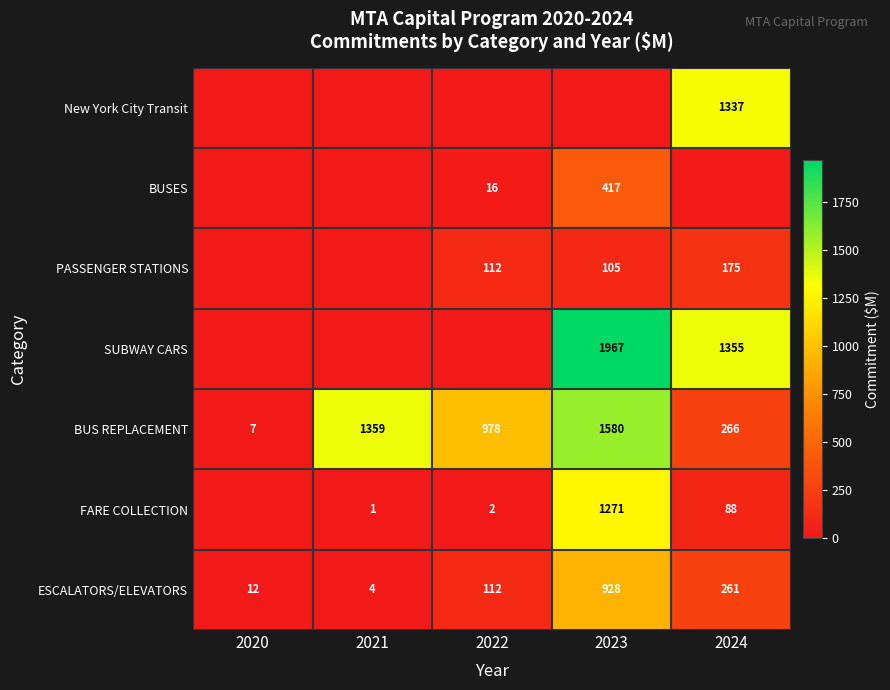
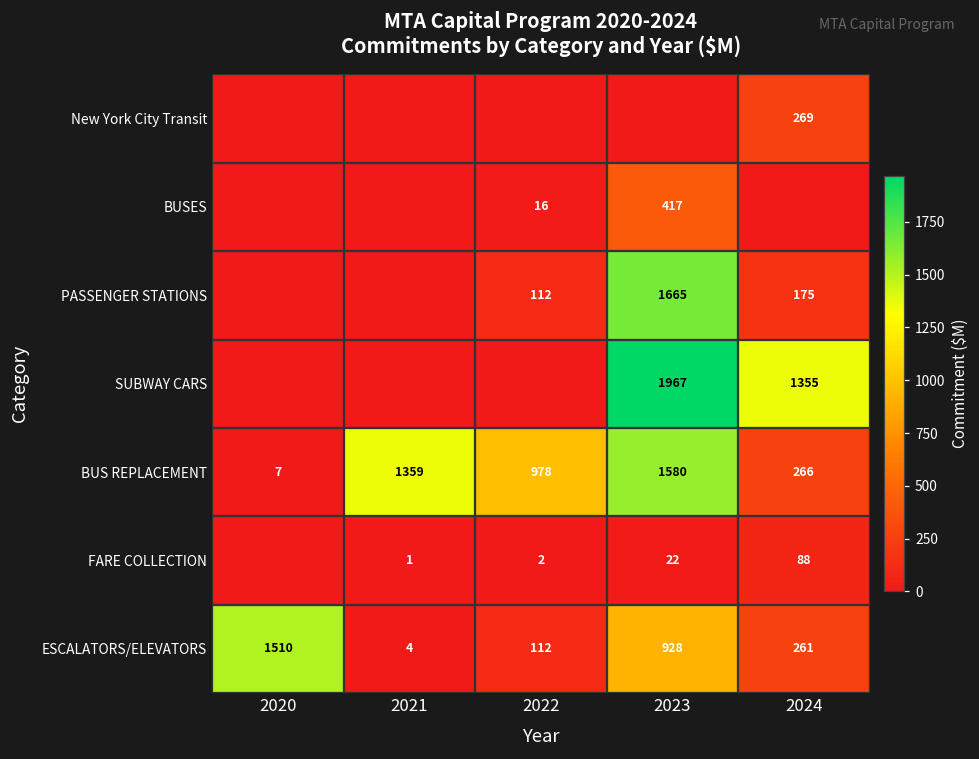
New York City Transit, 2024: 1337 -> 269
PASSENGER STATIONS, 2023: 105 -> 1665
FARE COLLECTION, 2023: 1271 -> 22
ESCALATORS/ELEVATORS, 2020: 12 -> 1510
